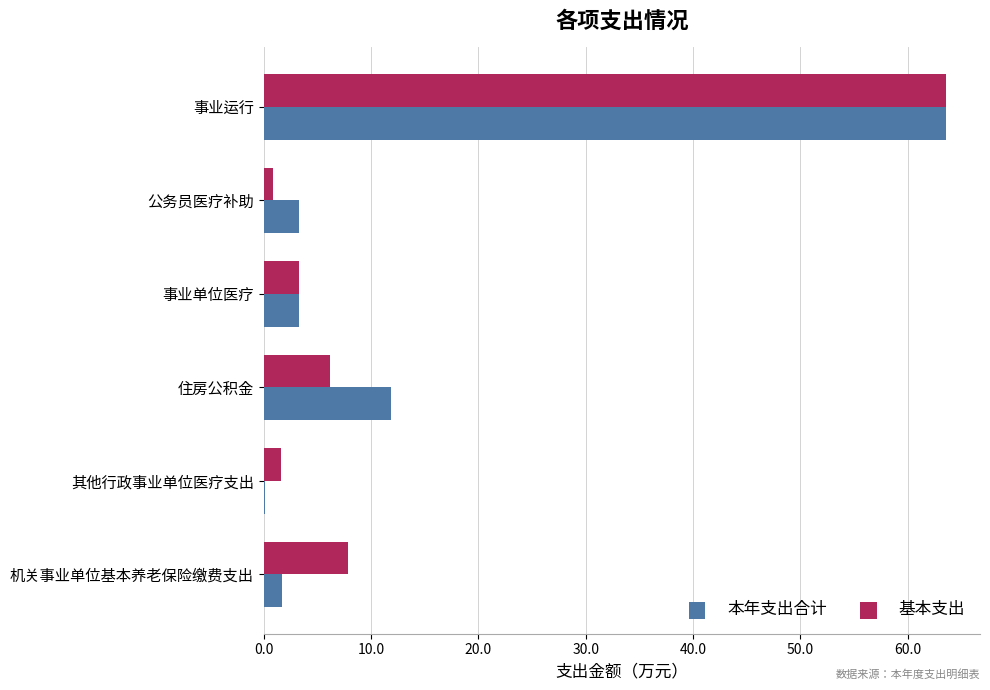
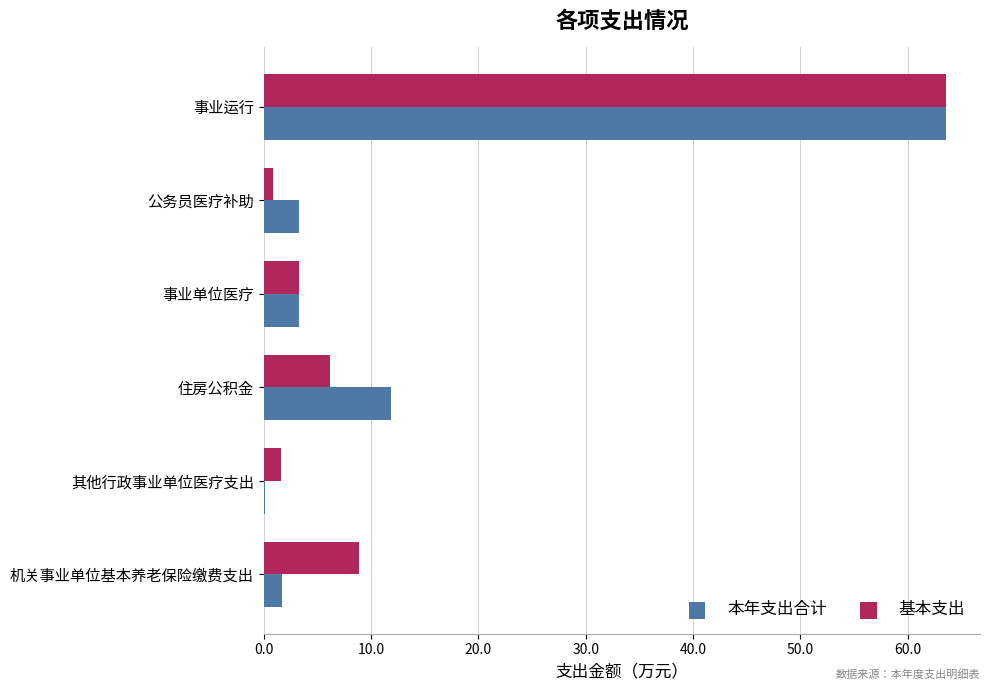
基本支出, 机关事业单位基本养老保险缴费支出: 7.9 -> 8.9
